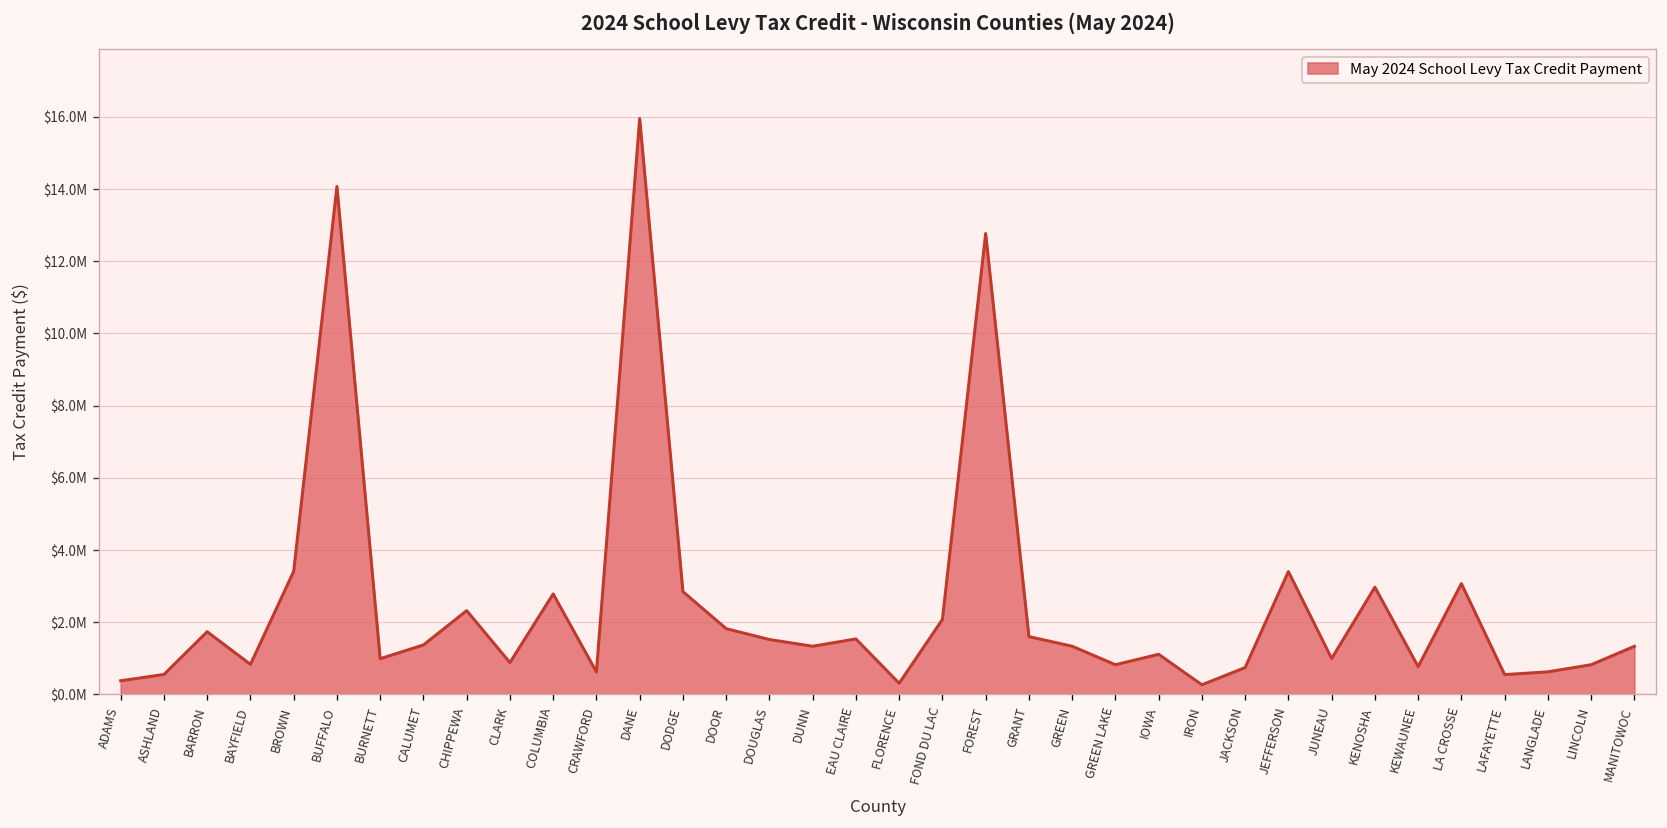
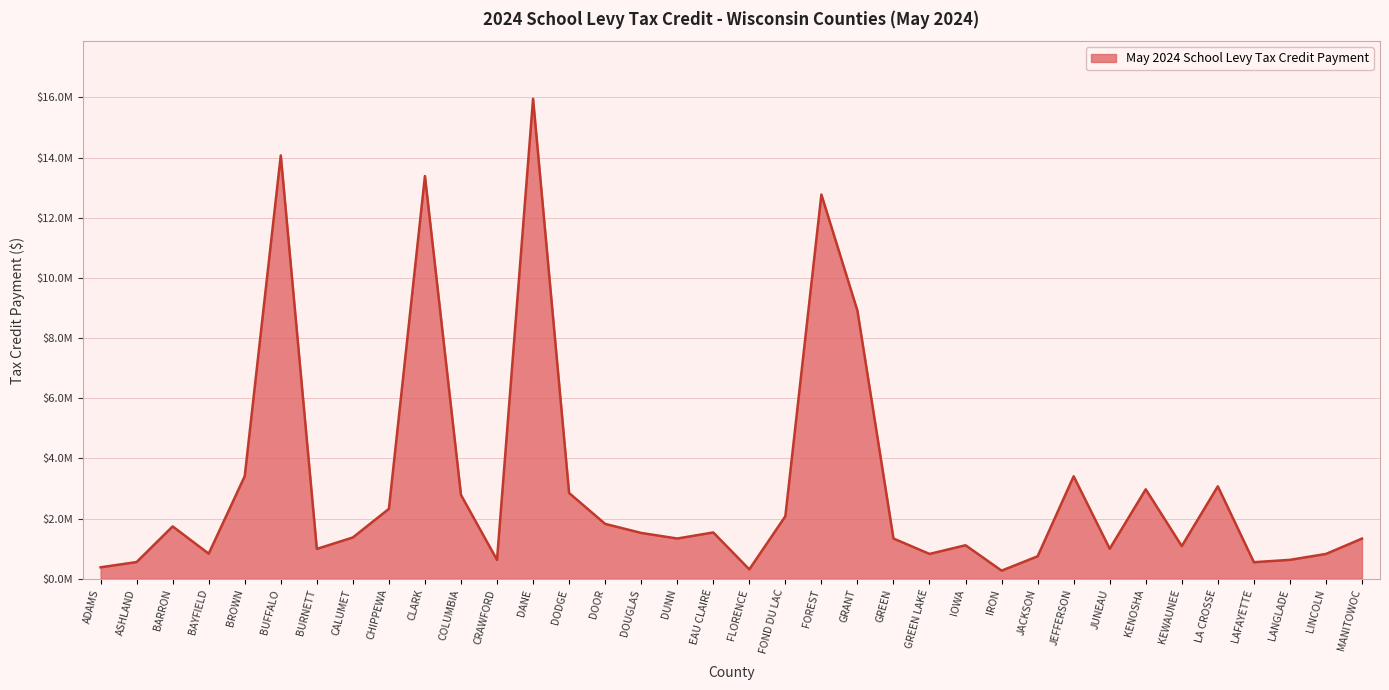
CLARK: $900000 -> $13400000
GRANT: $1600000 -> $8900000
KEWAUNEE: $800000 -> $1100000
